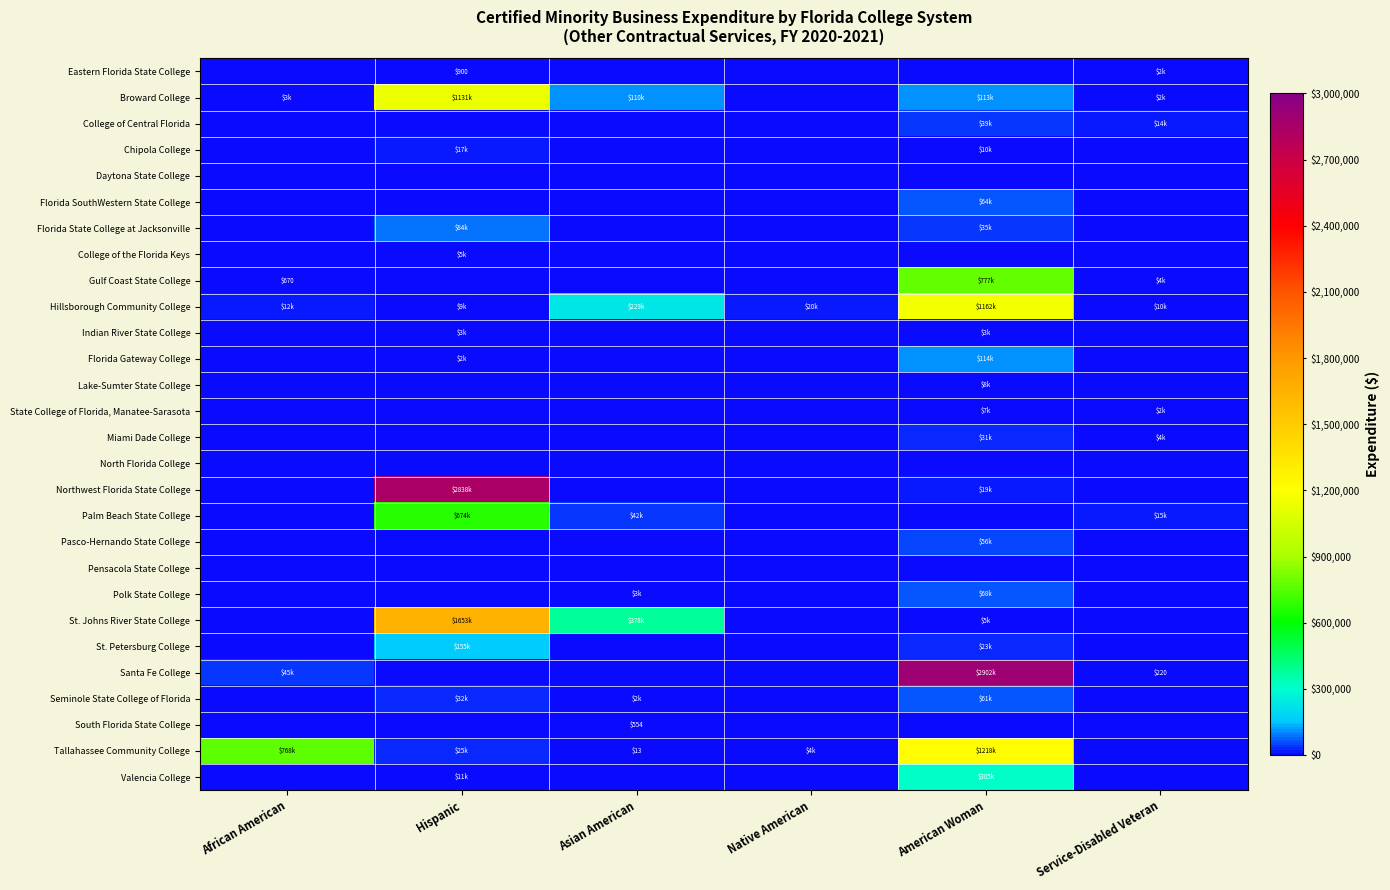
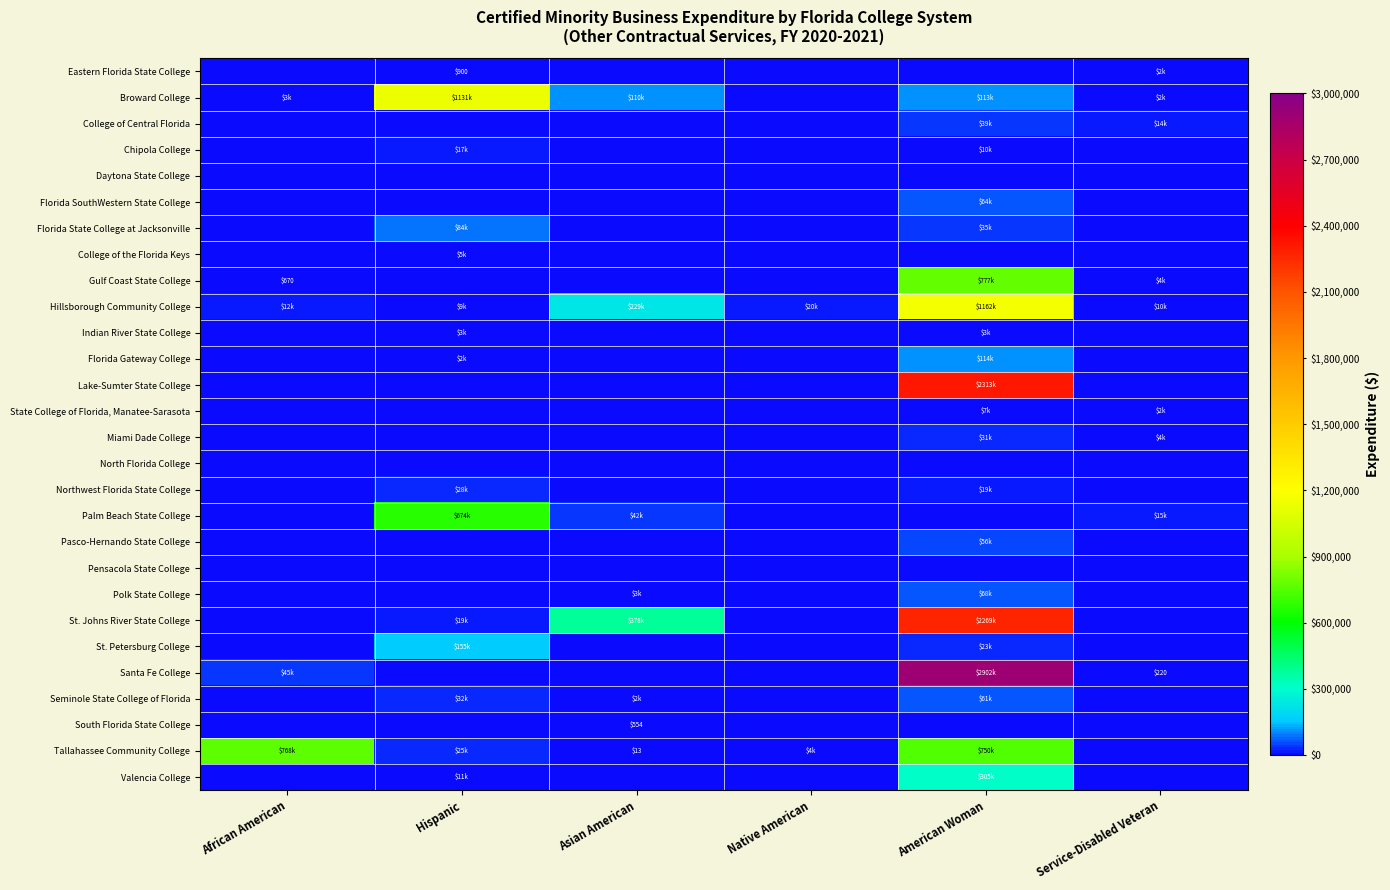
Lake-Sumter State College, American Woman: $8k -> $2313k
Northwest Florida State College, Hispanic: $2838k -> $28k
St. Johns River State College, Hispanic: $1653k -> $19k
St. Johns River State College, American Woman: $5k -> $2269k
Tallahassee Community College, American Woman: $1218k -> $750k
